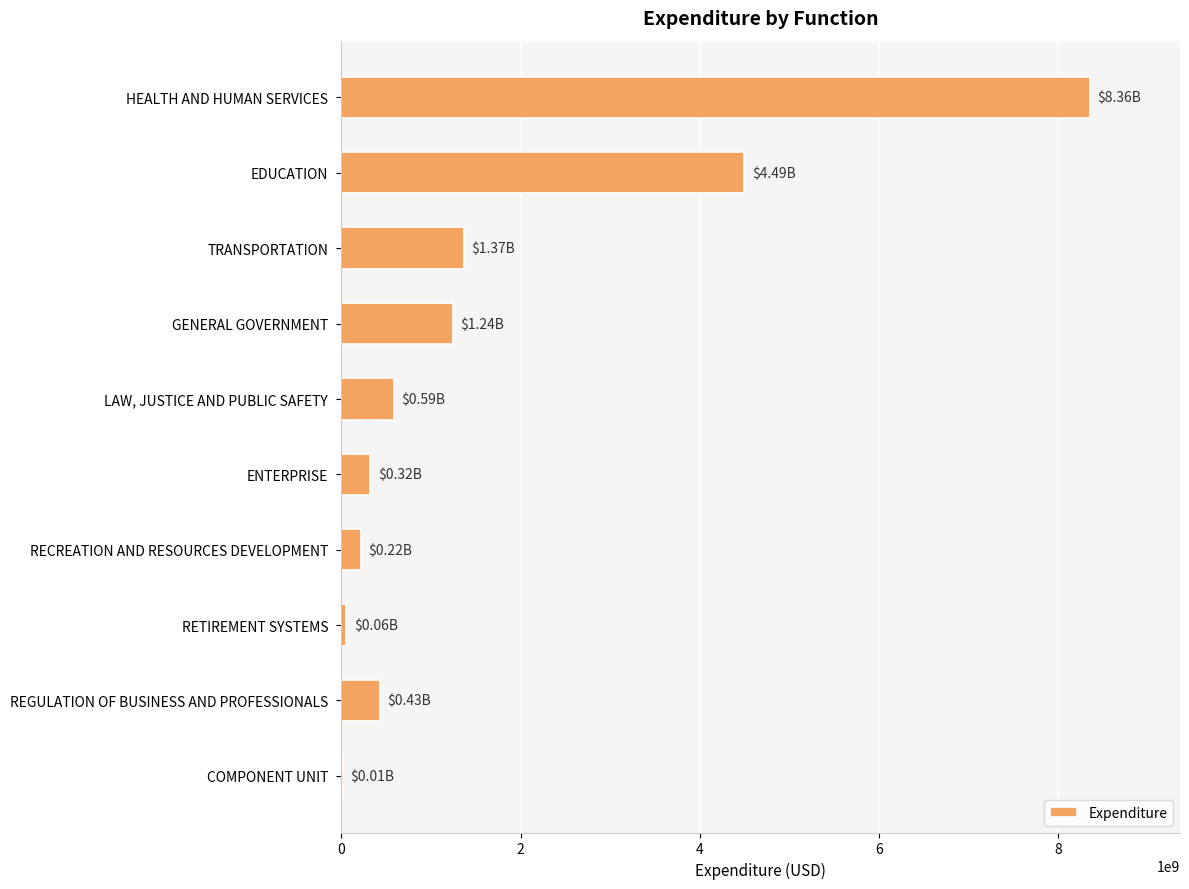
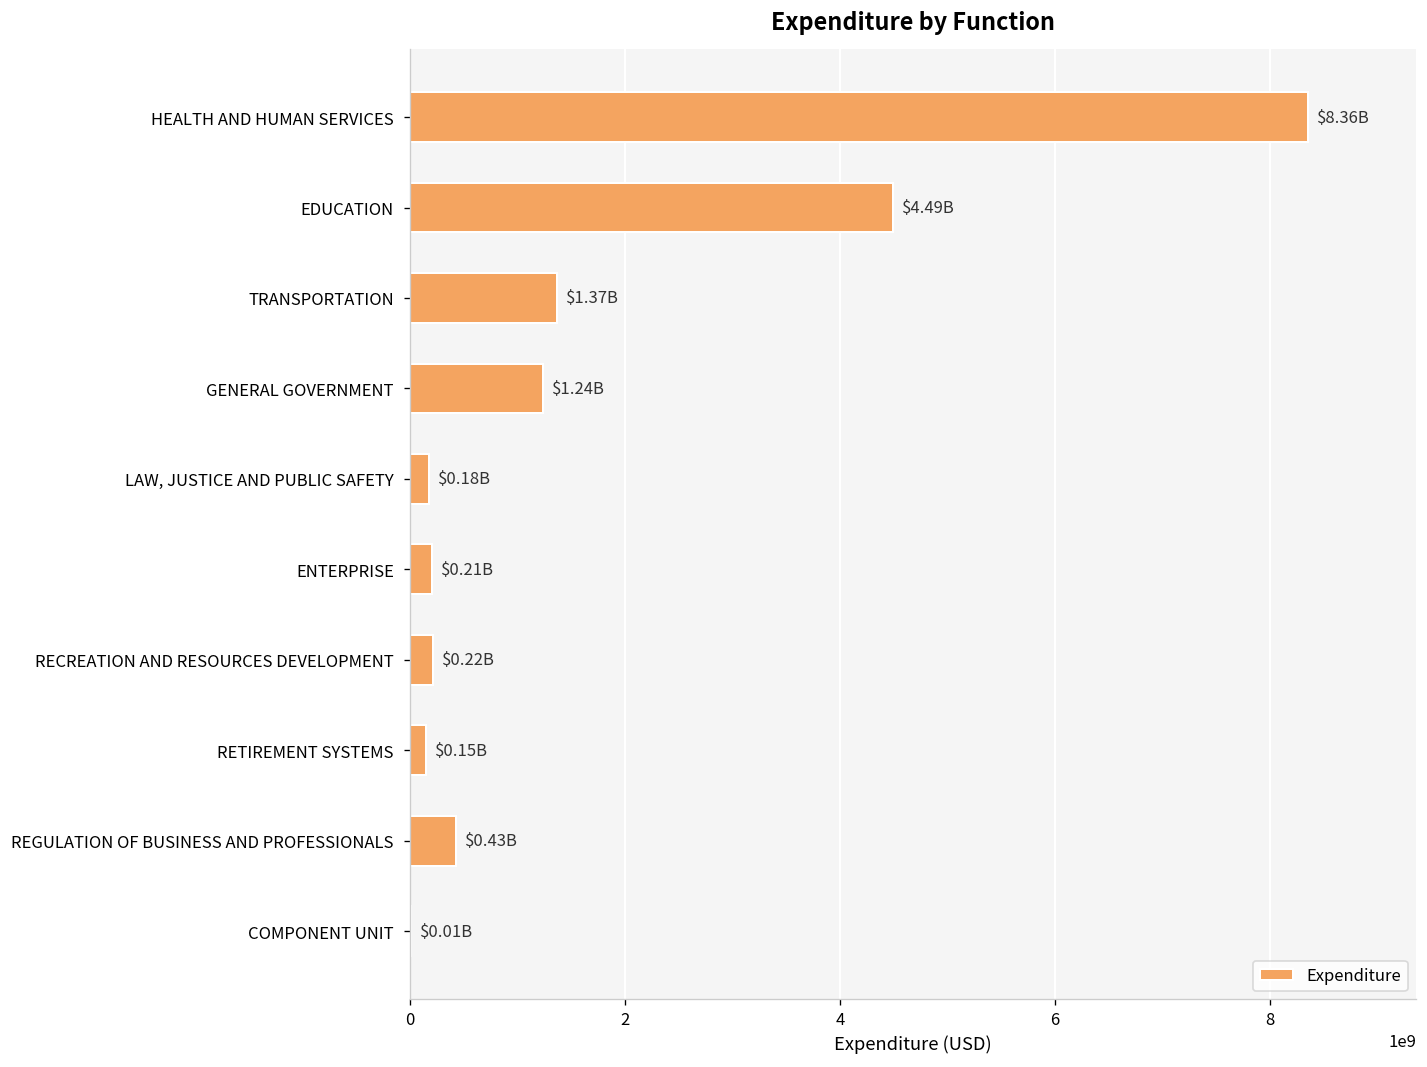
LAW, JUSTICE AND PUBLIC SAFETY: $0.59B -> $0.18B
ENTERPRISE: $0.32B -> $0.21B
RETIREMENT SYSTEMS: $0.06B -> $0.15B
